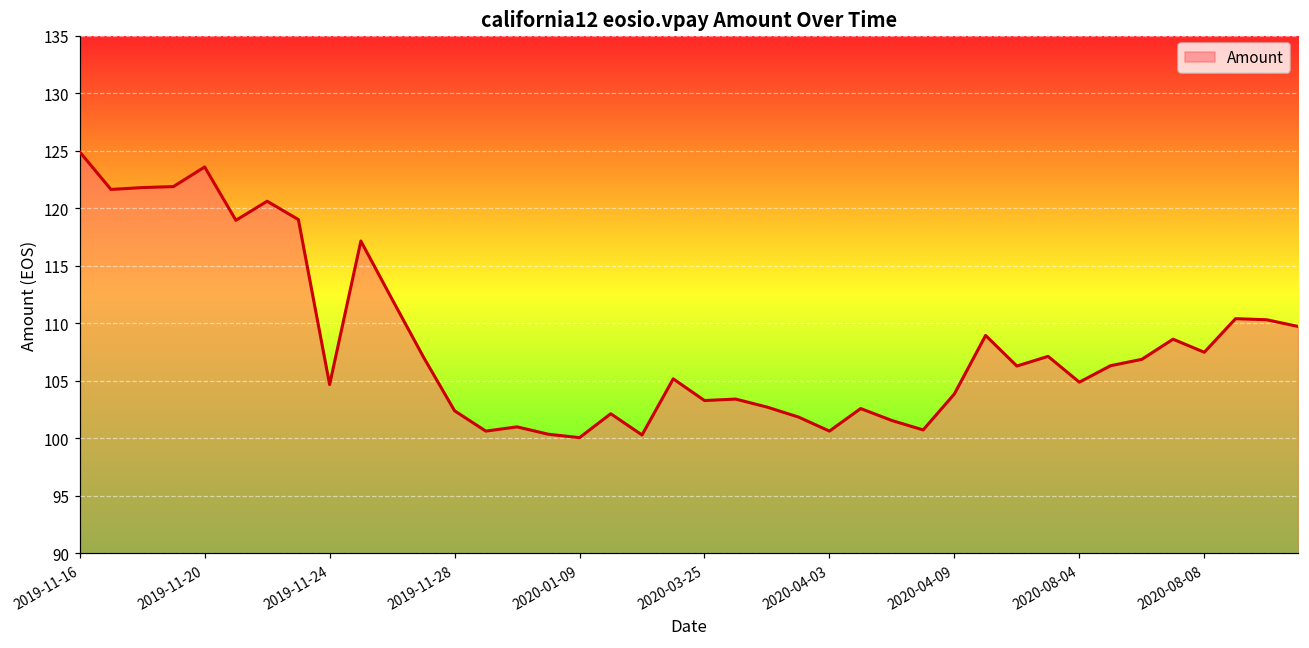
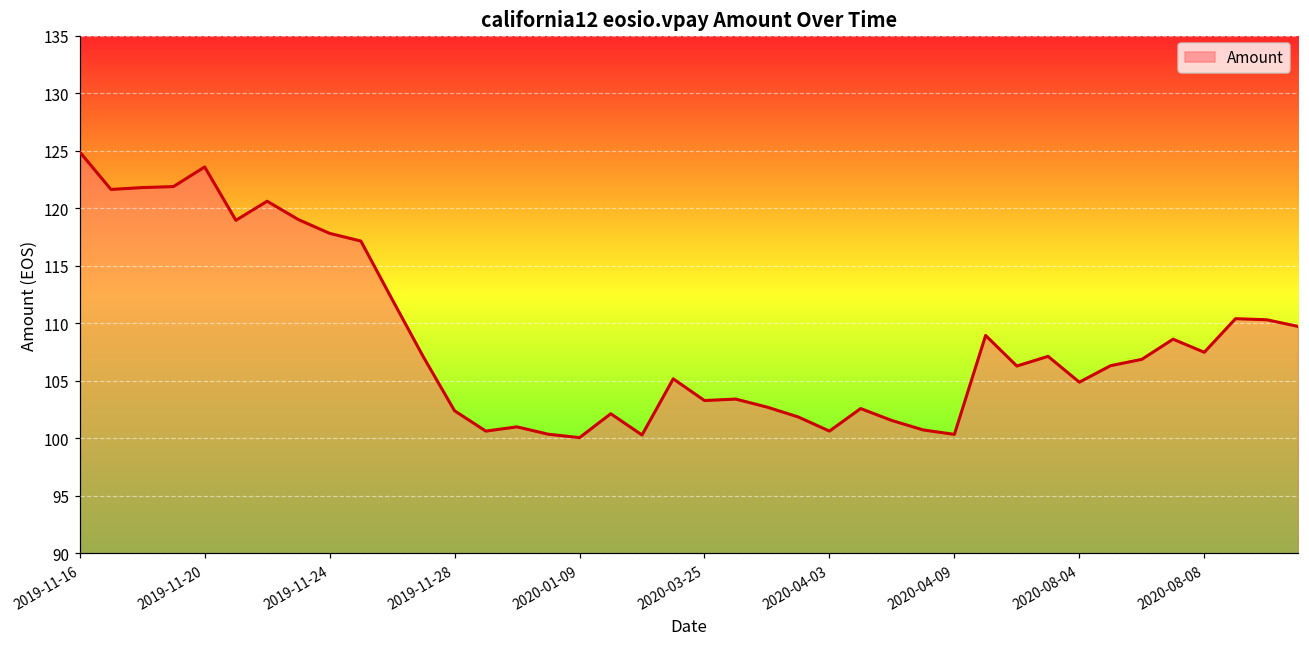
2019-11-24: 104.7 -> 117.8
2020-04-09: 103.9 -> 100.4
